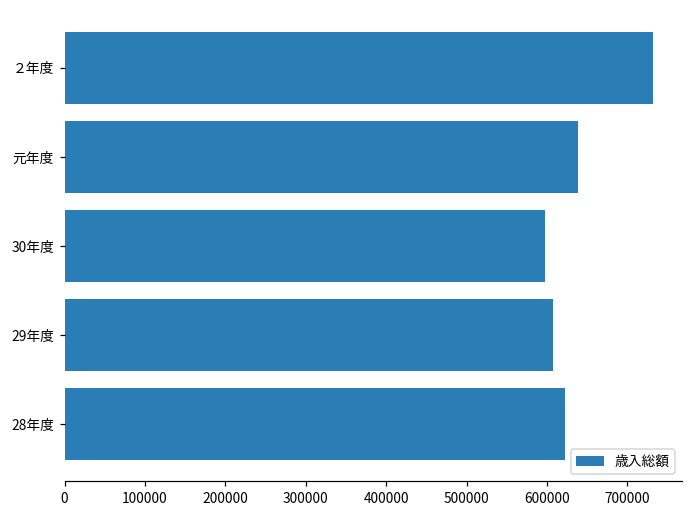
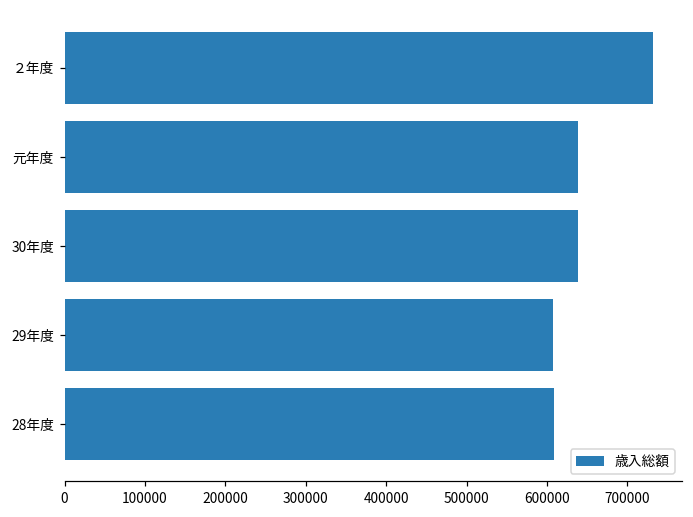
30年度: 600000 -> 640000
28年度: 620000 -> 610000
